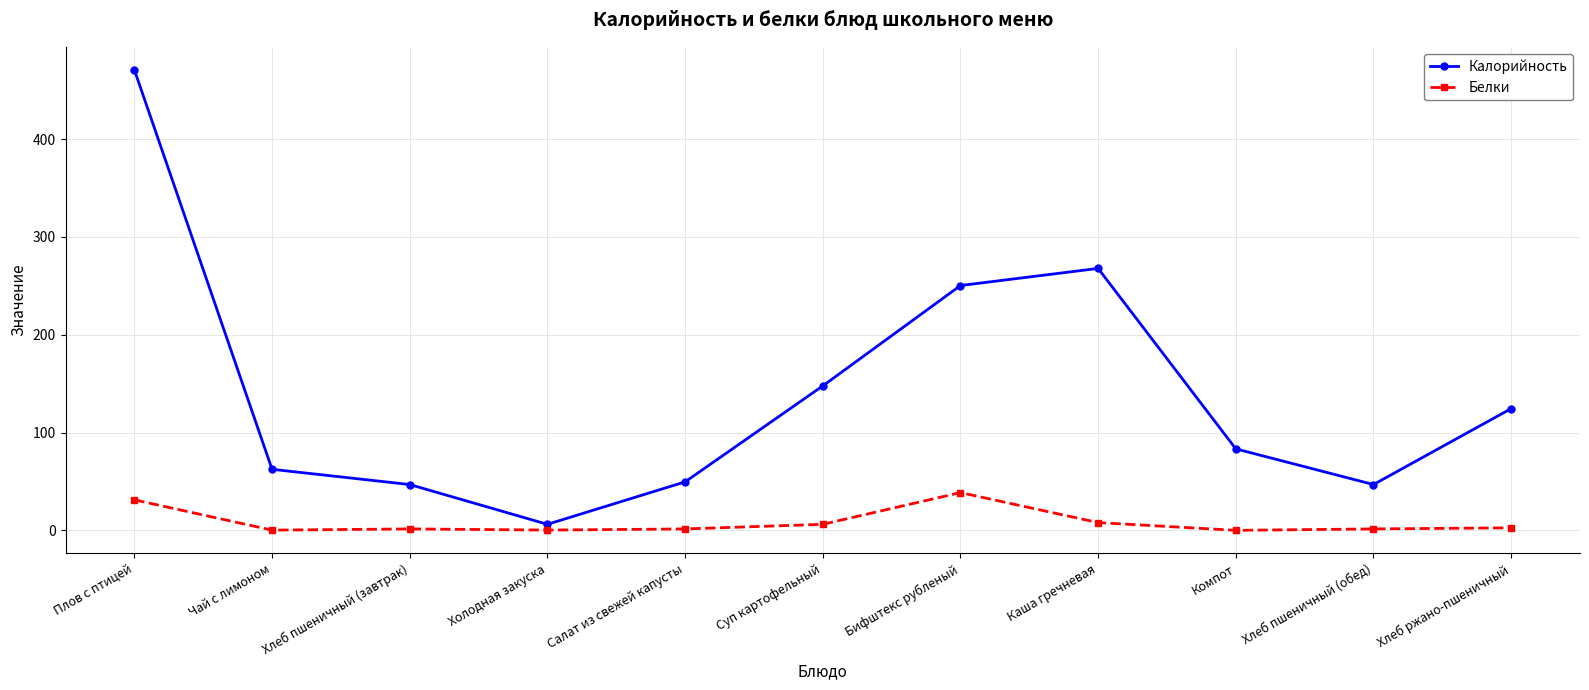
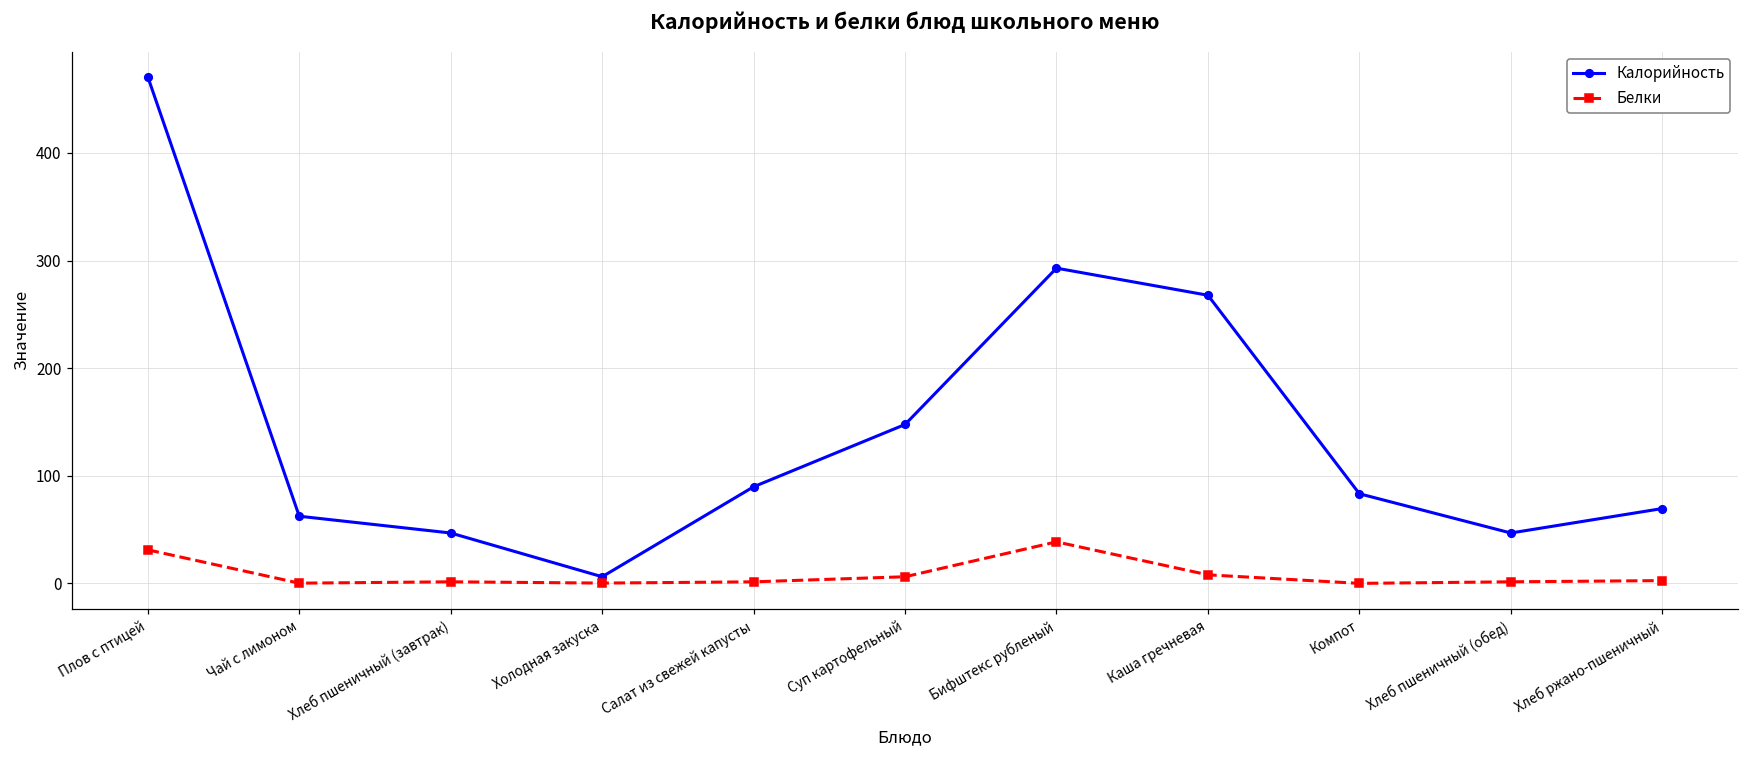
Калорийность, Салат из свежей капусты: 50 -> 90
Калорийность, Бифштекс рубленый: 250 -> 290
Калорийность, Хлеб ржано-пшеничный: 120 -> 70
